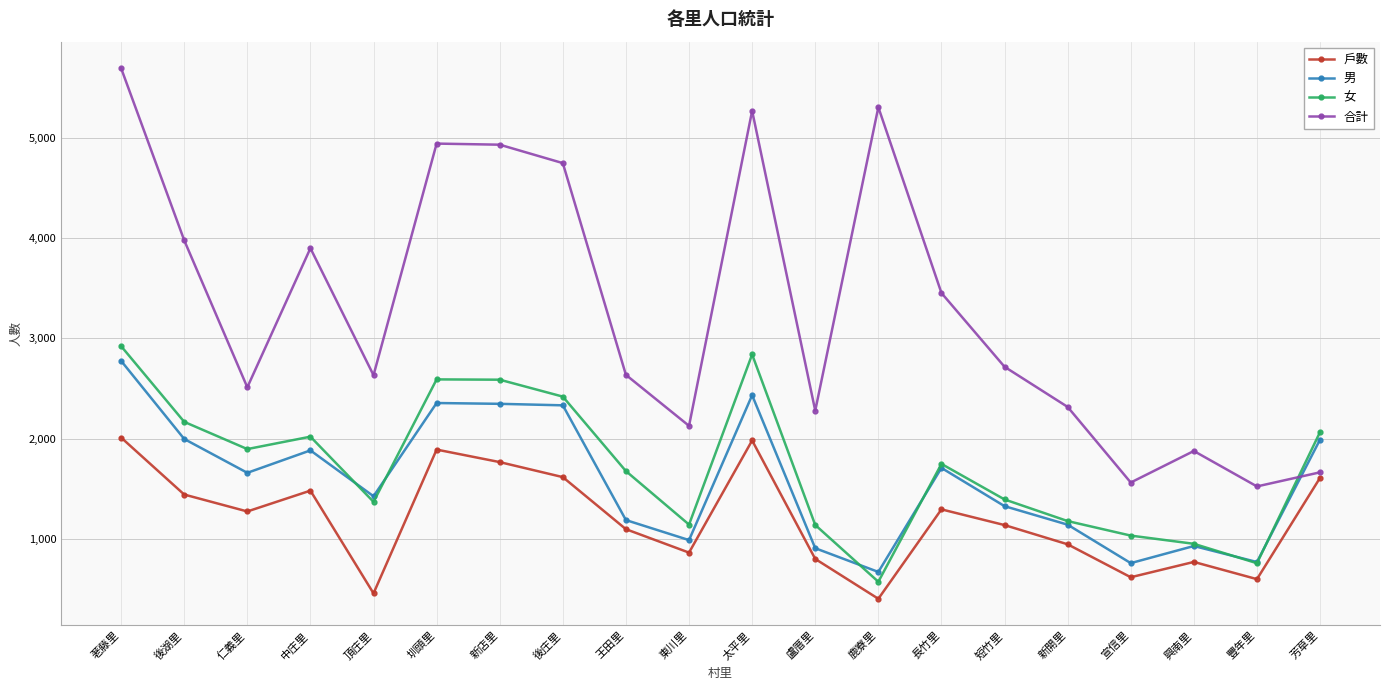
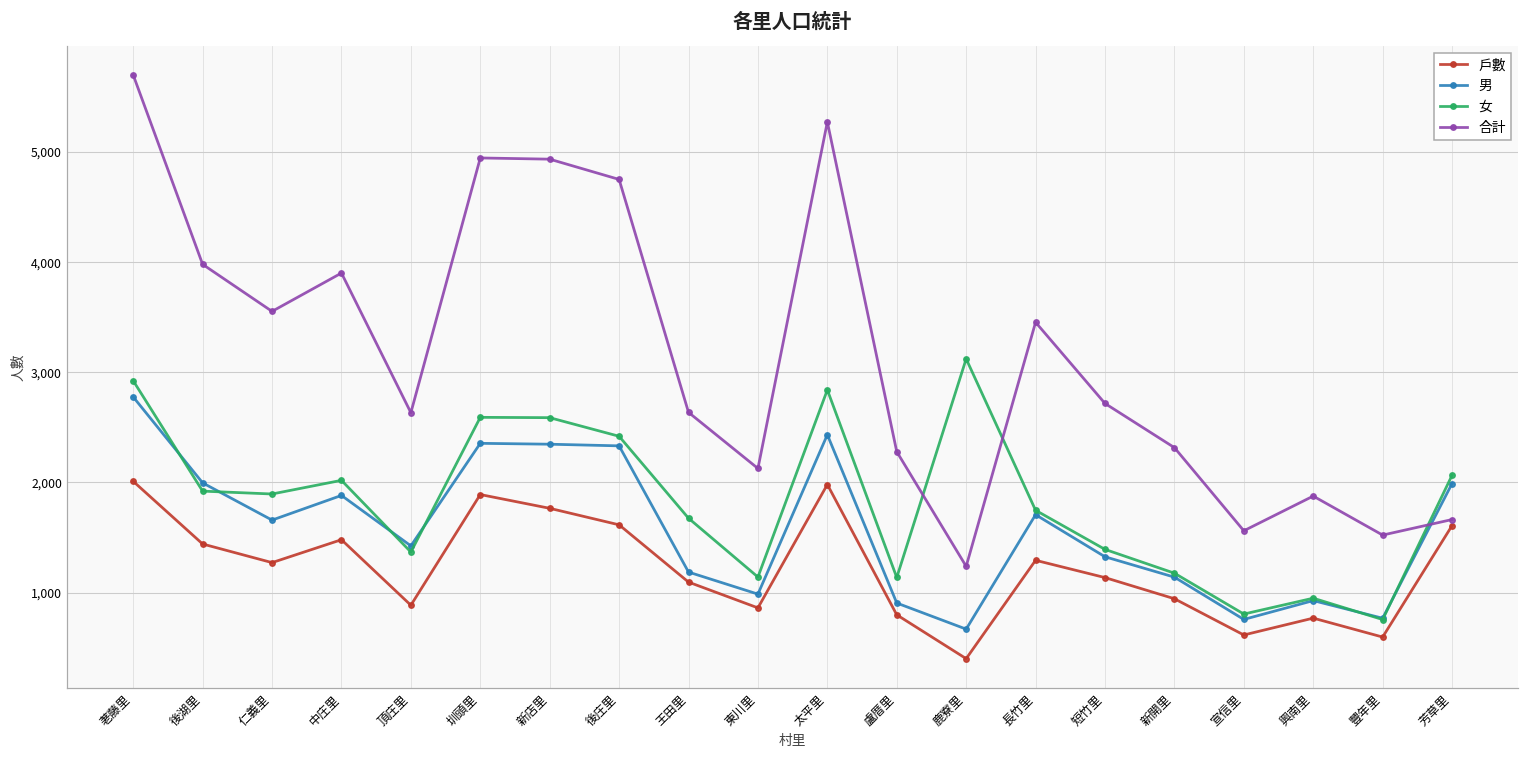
女, 後湖里: 2,170 -> 1,920
合計, 仁義里: 2,510 -> 3,550
戶數, 頂庄里: 450 -> 890
女, 鹿寮里: 570 -> 3,120
合計, 鹿寮里: 5,310 -> 1,240
女, 宣信里: 1,030 -> 810
